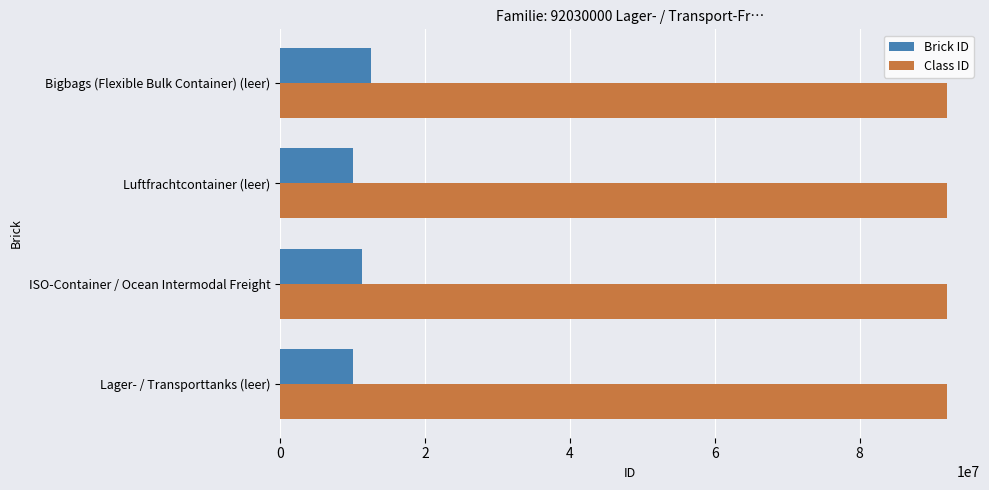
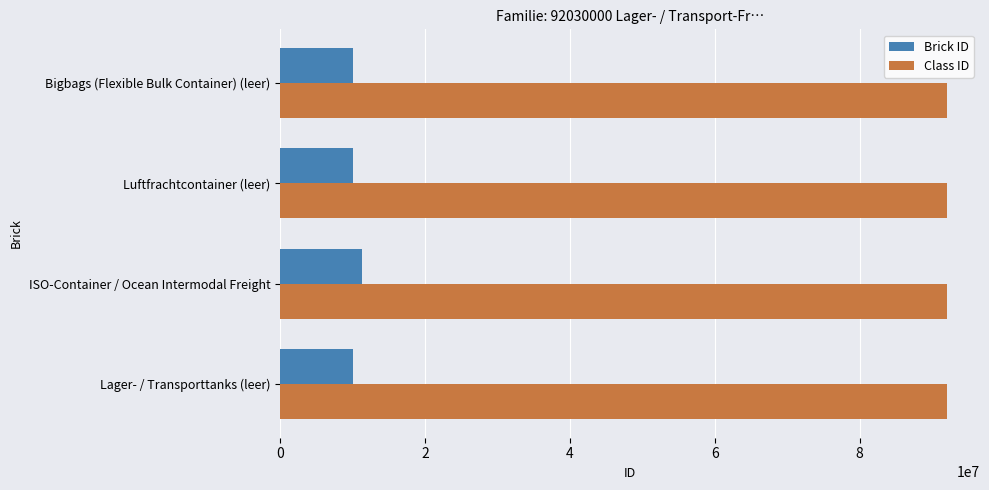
Brick ID, Bigbags (Flexible Bulk Container) (leer): 13000000 -> 10000000
